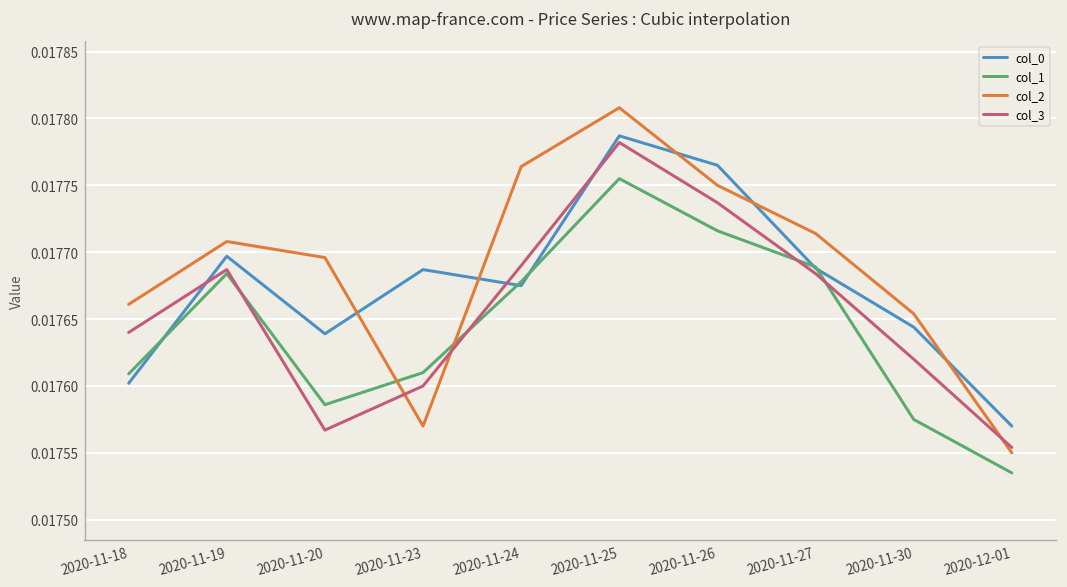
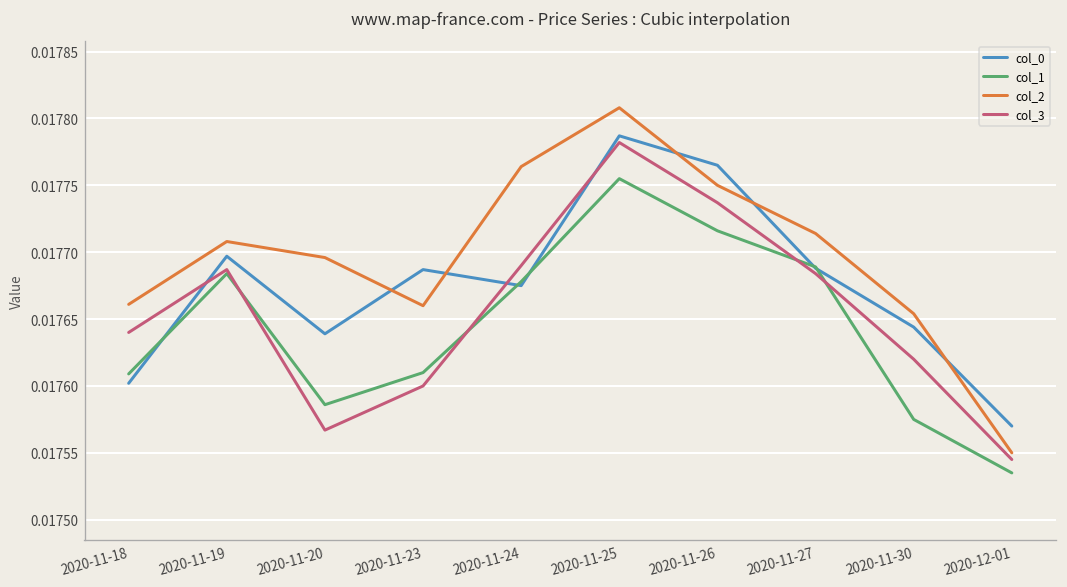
col_2, 2020-11-23: 0.01757 -> 0.01766
col_3, 2020-12-01: 0.017554 -> 0.017545
